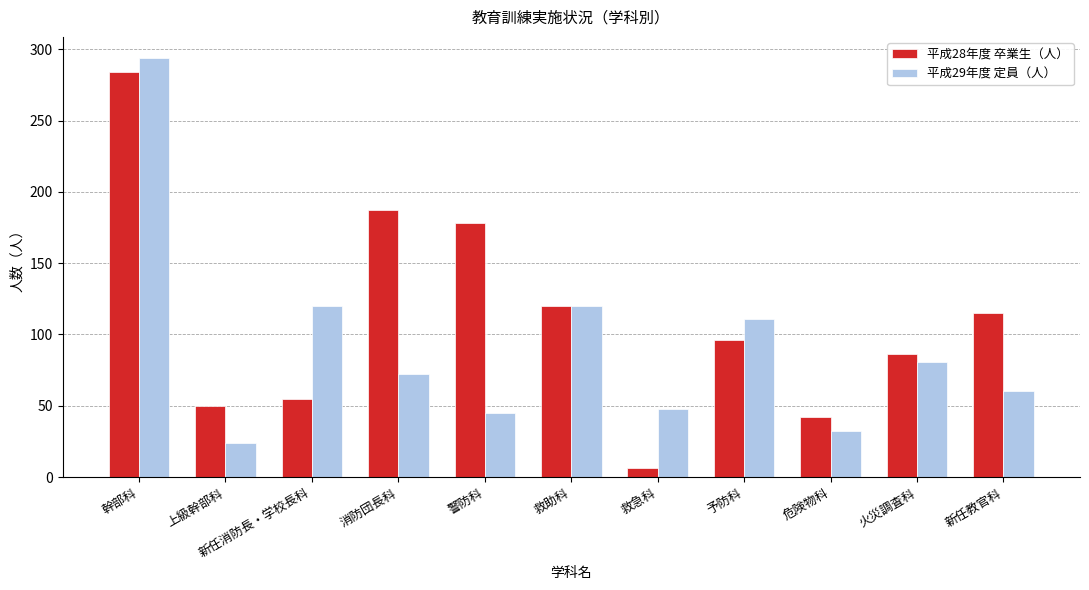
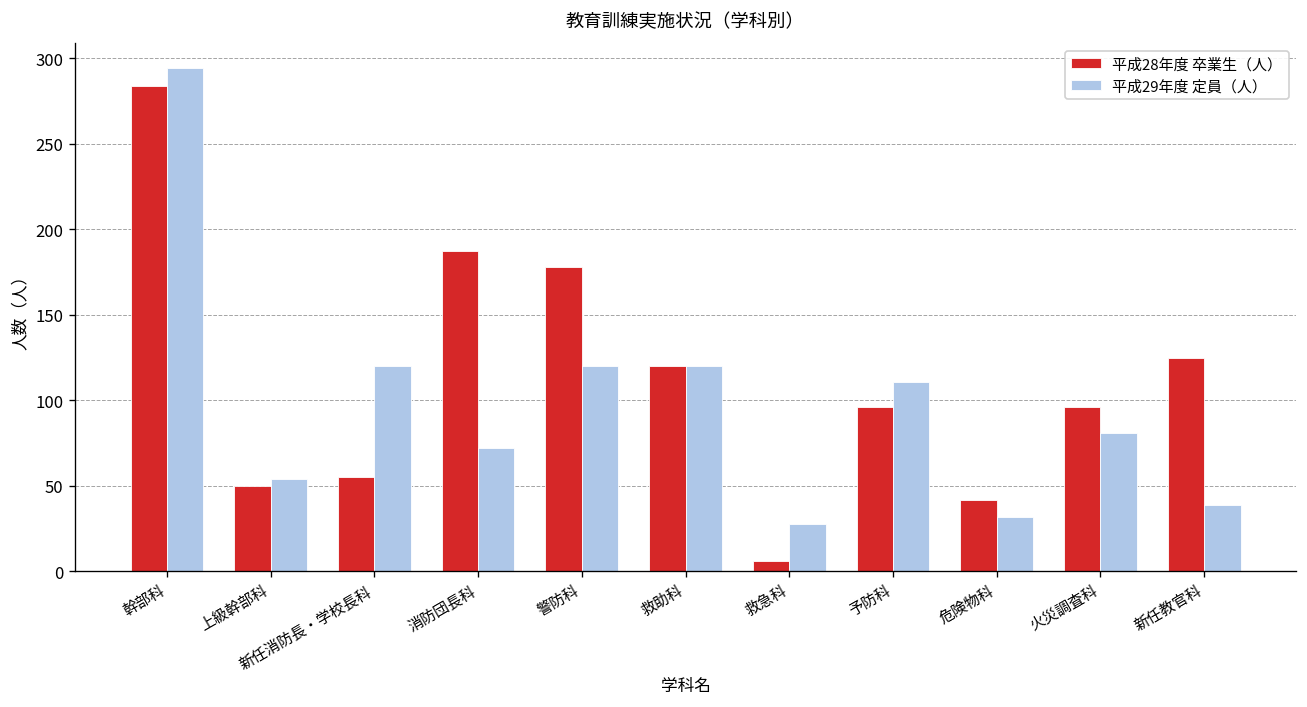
平成29年度 定員（人）, 上級幹部科: 24 -> 54
平成29年度 定員（人）, 警防科: 45 -> 120
平成29年度 定員（人）, 救急科: 48 -> 28
平成28年度 卒業生（人）, 火災調査科: 86 -> 96
平成28年度 卒業生（人）, 新任教官科: 115 -> 125
平成29年度 定員（人）, 新任教官科: 60 -> 39
